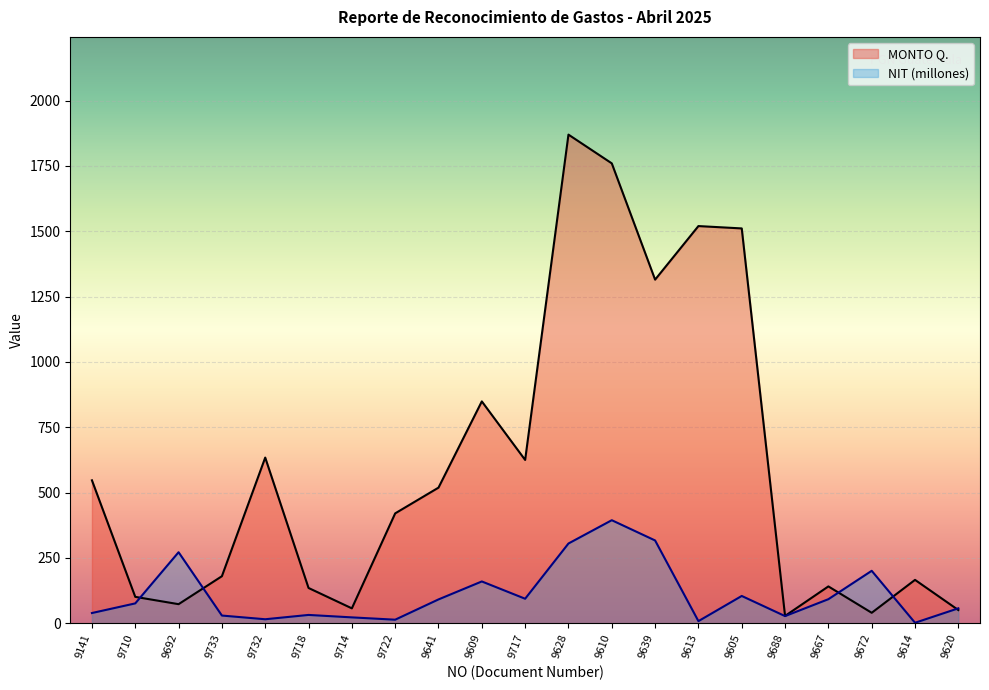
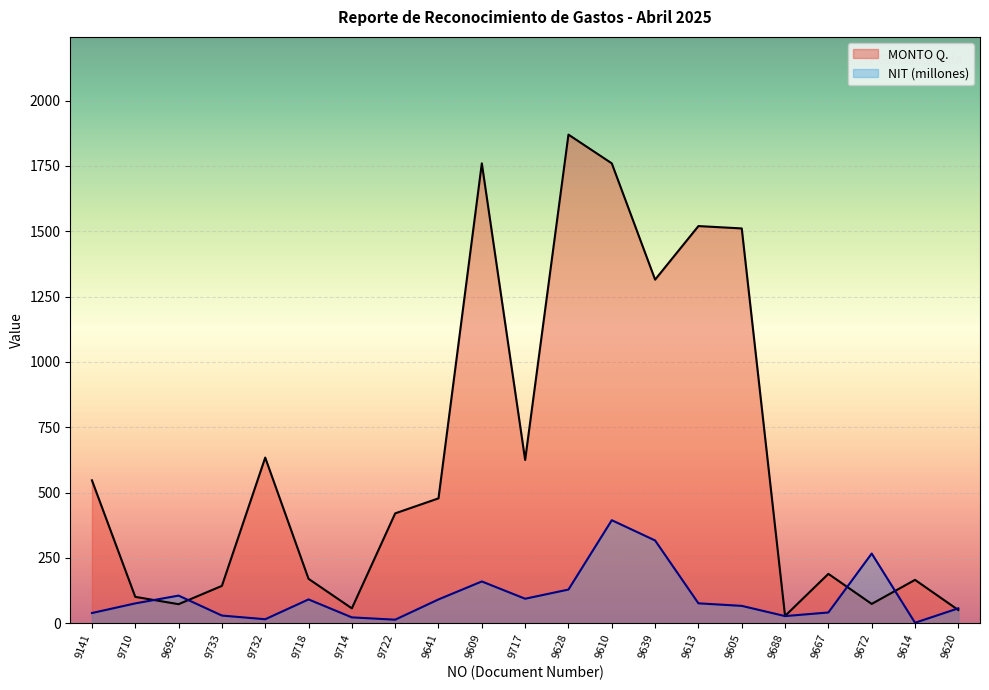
NIT (millones), 9692: 270 -> 110
MONTO Q., 9733: 180 -> 140
MONTO Q., 9718: 140 -> 170
NIT (millones), 9718: 30 -> 90
MONTO Q., 9641: 520 -> 480
MONTO Q., 9609: 850 -> 1760
NIT (millones), 9628: 310 -> 130
NIT (millones), 9613: 10 -> 80
NIT (millones), 9605: 100 -> 70
MONTO Q., 9667: 140 -> 190
NIT (millones), 9667: 90 -> 40
MONTO Q., 9672: 40 -> 70
NIT (millones), 9672: 200 -> 270
